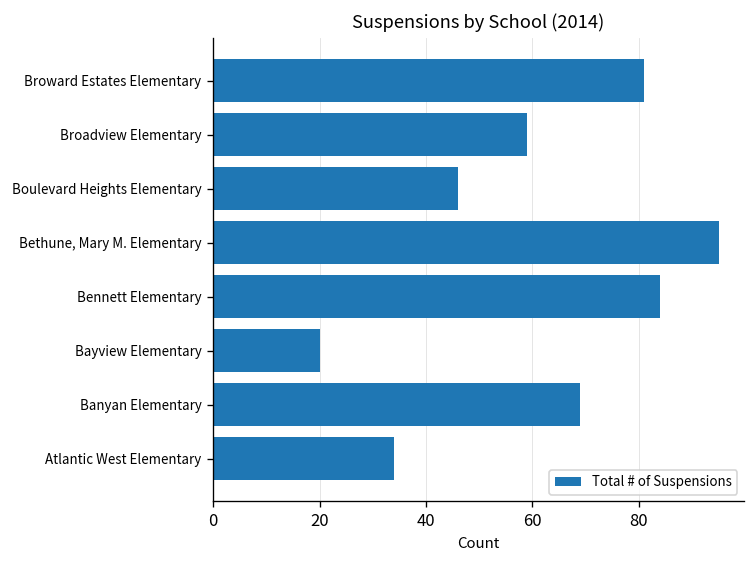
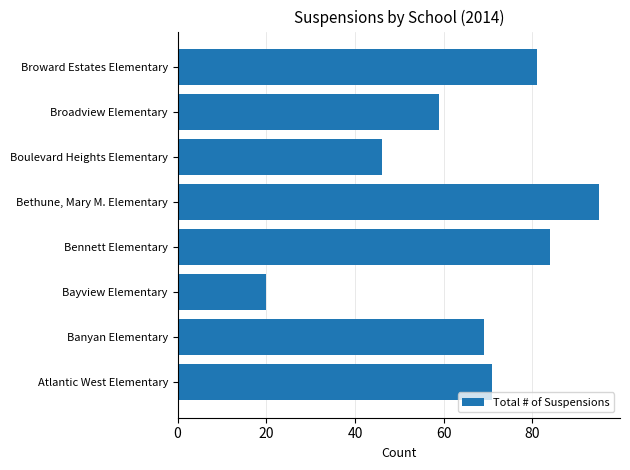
Atlantic West Elementary: 34 -> 71
